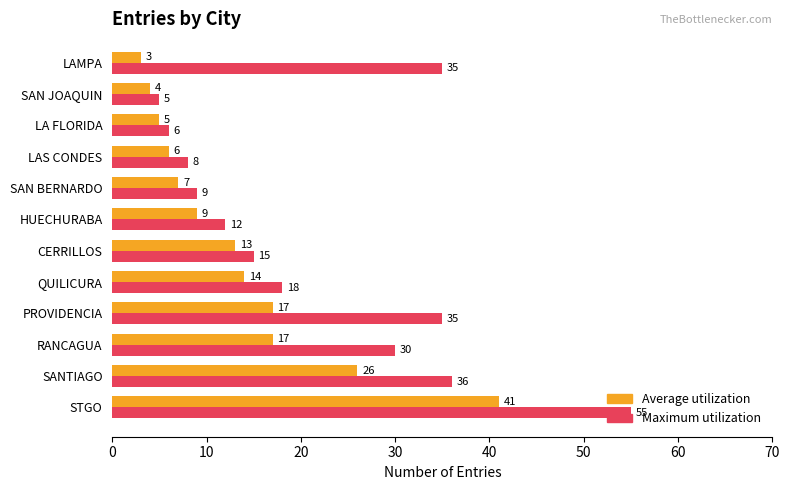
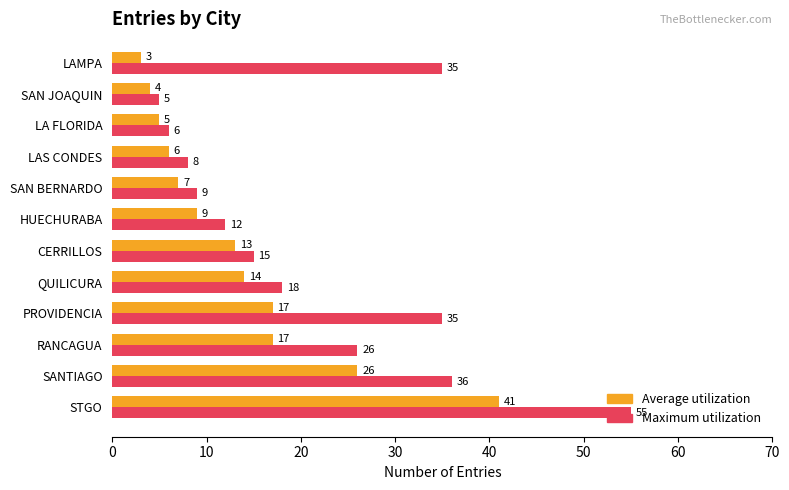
Maximum utilization, RANCAGUA: 30 -> 26
